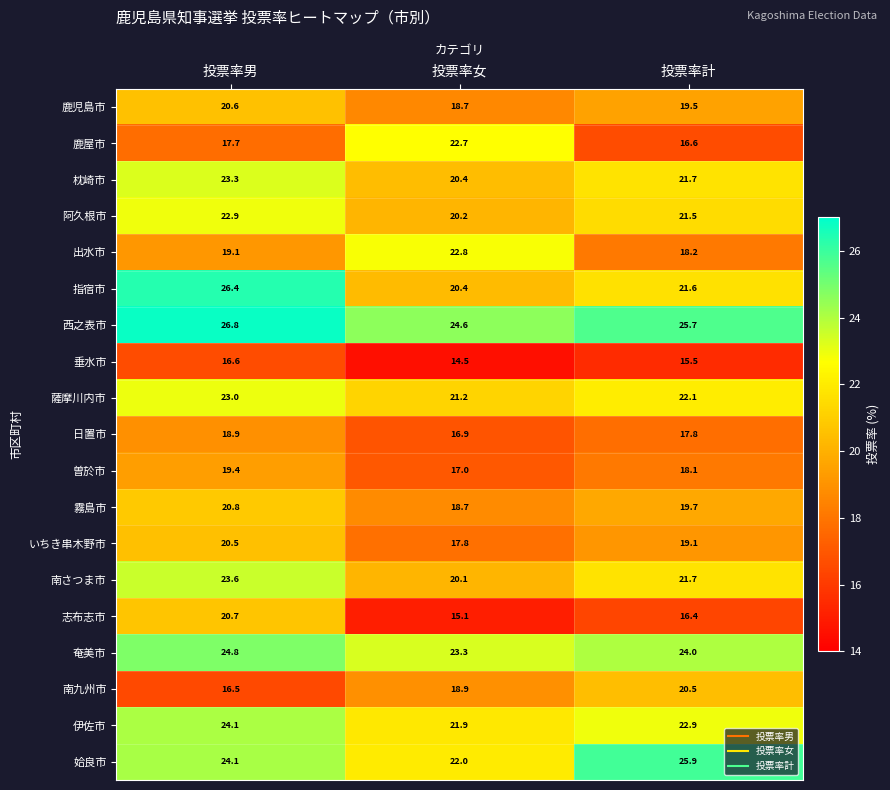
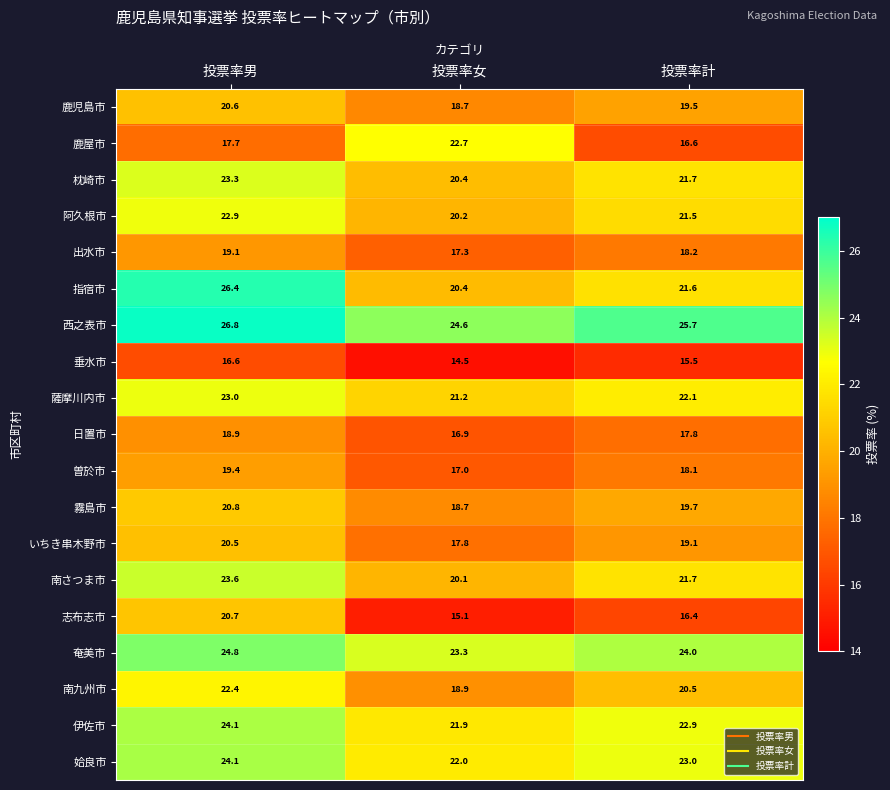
出水市, 投票率女: 22.8 -> 17.3
南九州市, 投票率男: 16.5 -> 22.4
姶良市, 投票率計: 25.9 -> 23.0
